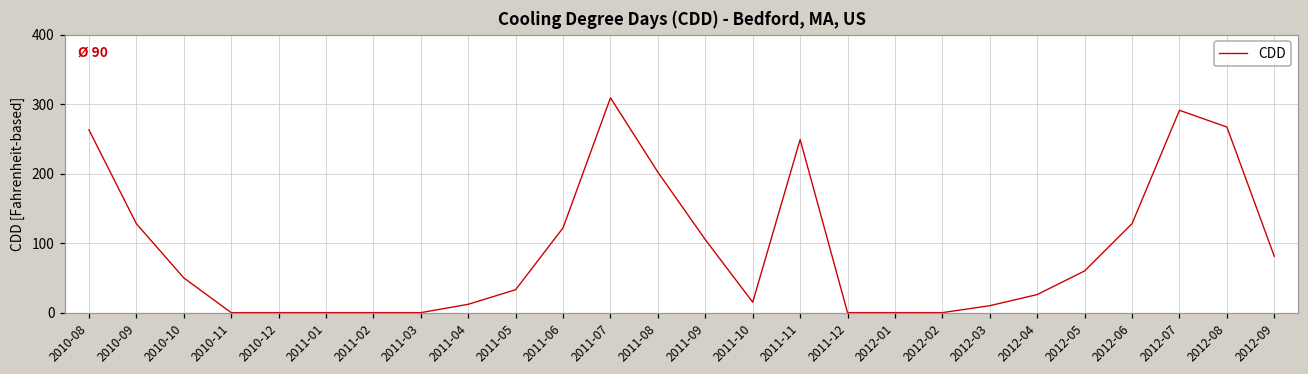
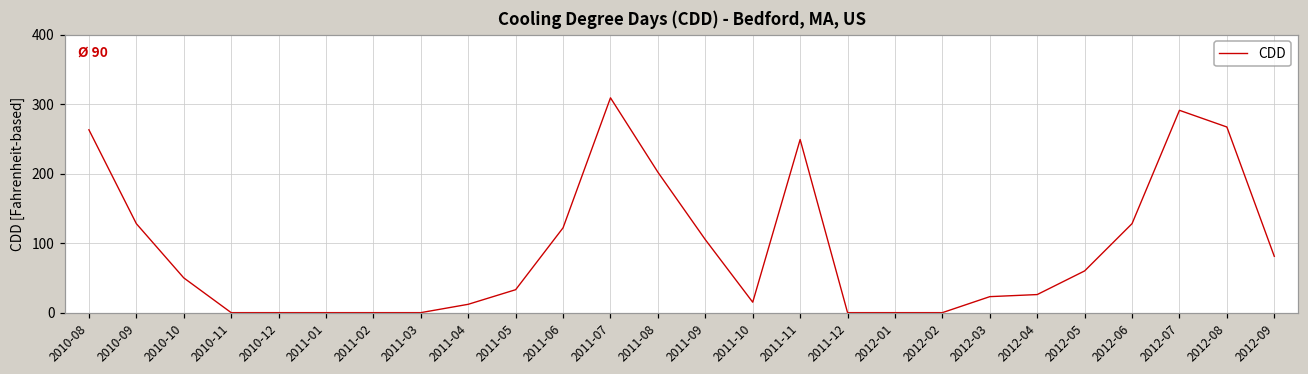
2012-03: 10 -> 20
